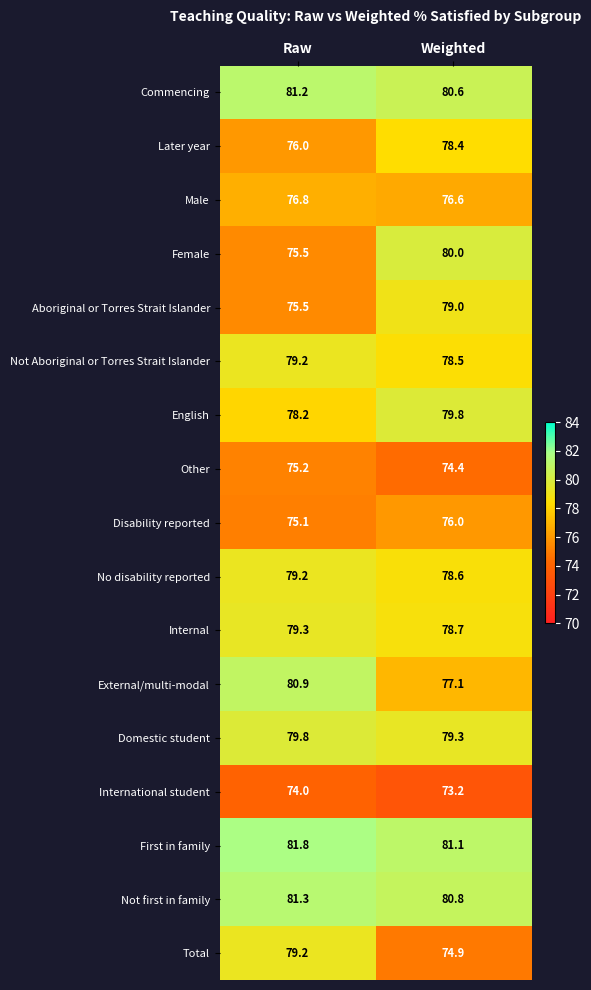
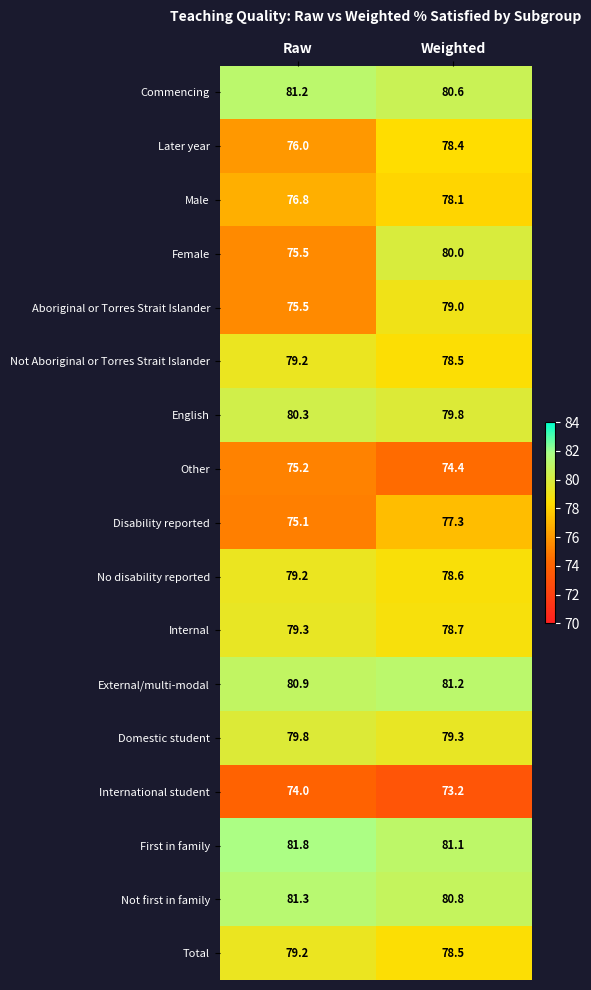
Male, Weighted: 76.6 -> 78.1
English, Raw: 78.2 -> 80.3
Disability reported, Weighted: 76.0 -> 77.3
External/multi-modal, Weighted: 77.1 -> 81.2
Total, Weighted: 74.9 -> 78.5
